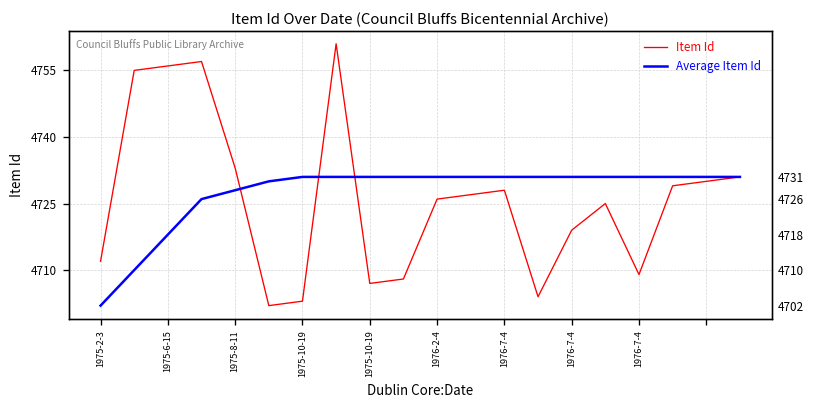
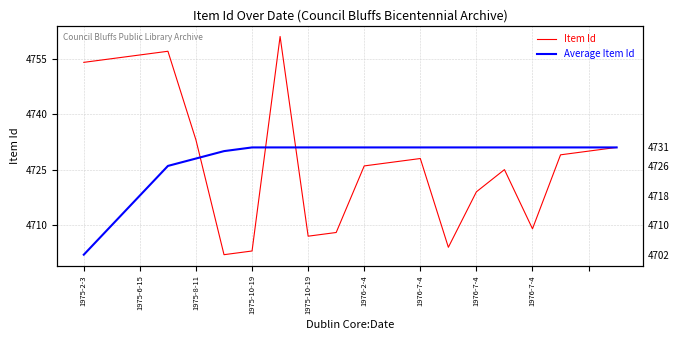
Item Id, 1975-2-3: 4712 -> 4754
